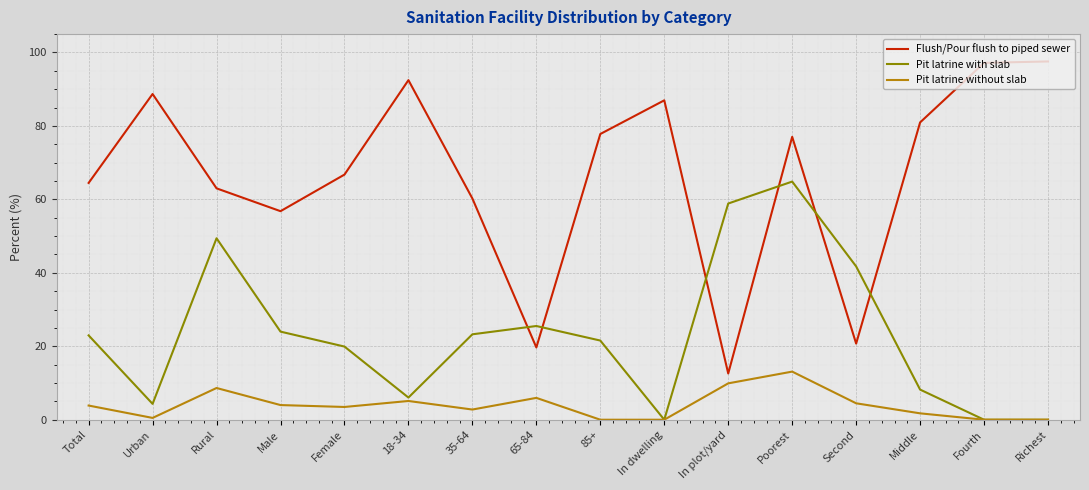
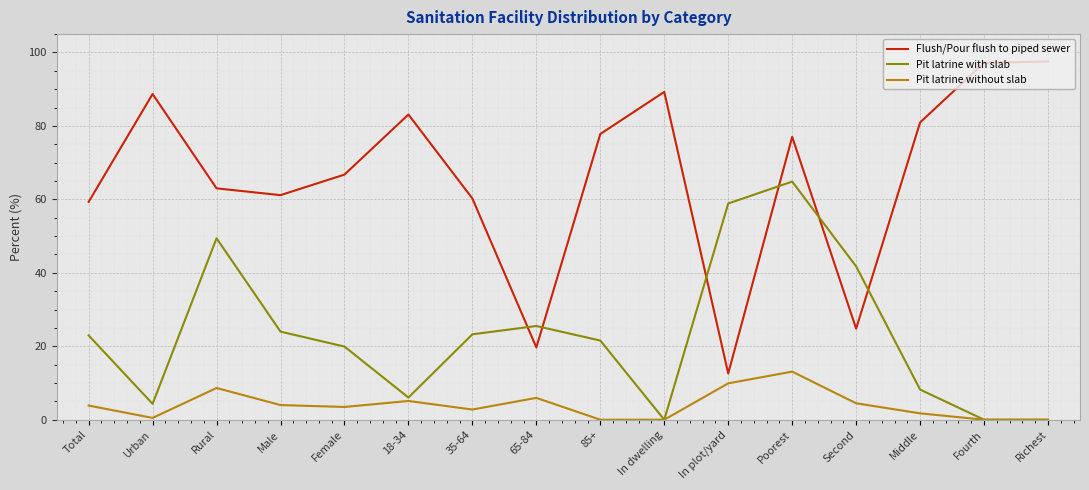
Flush/Pour flush to piped sewer, Total: 64 -> 59
Flush/Pour flush to piped sewer, Male: 57 -> 61
Flush/Pour flush to piped sewer, 18-34: 92 -> 83
Flush/Pour flush to piped sewer, In dwelling: 87 -> 89
Flush/Pour flush to piped sewer, Second: 21 -> 25
